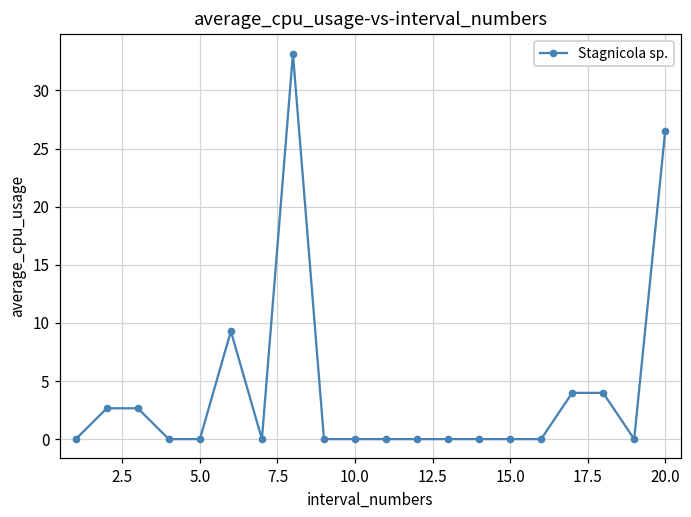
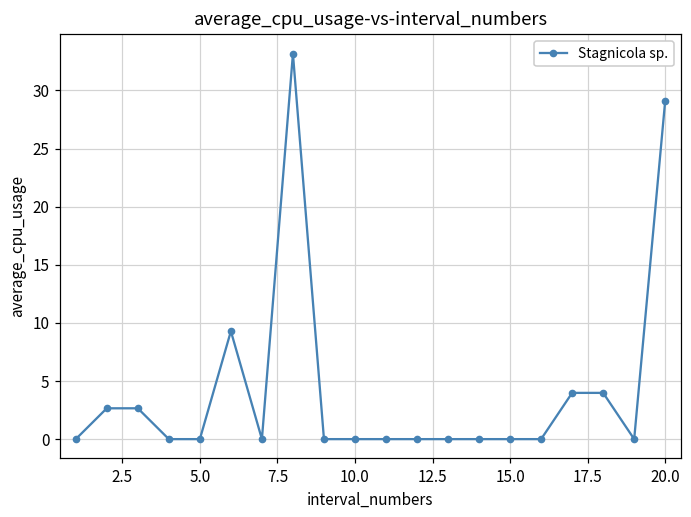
20.0: 26.5 -> 29.1
